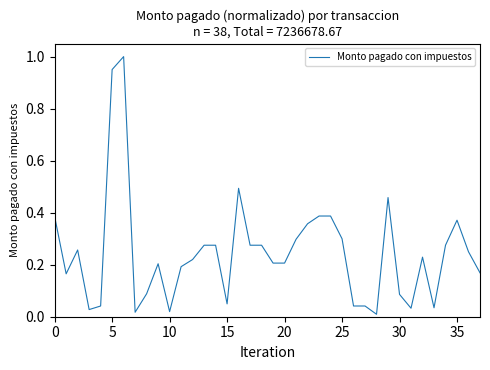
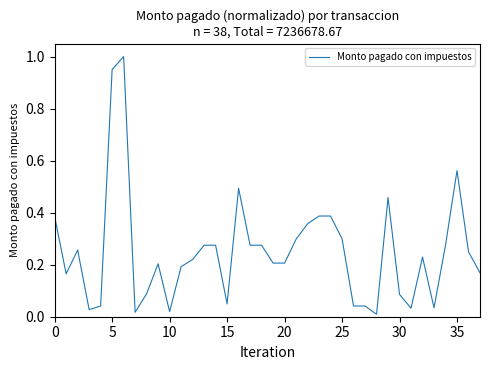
35: 0.37 -> 0.56
